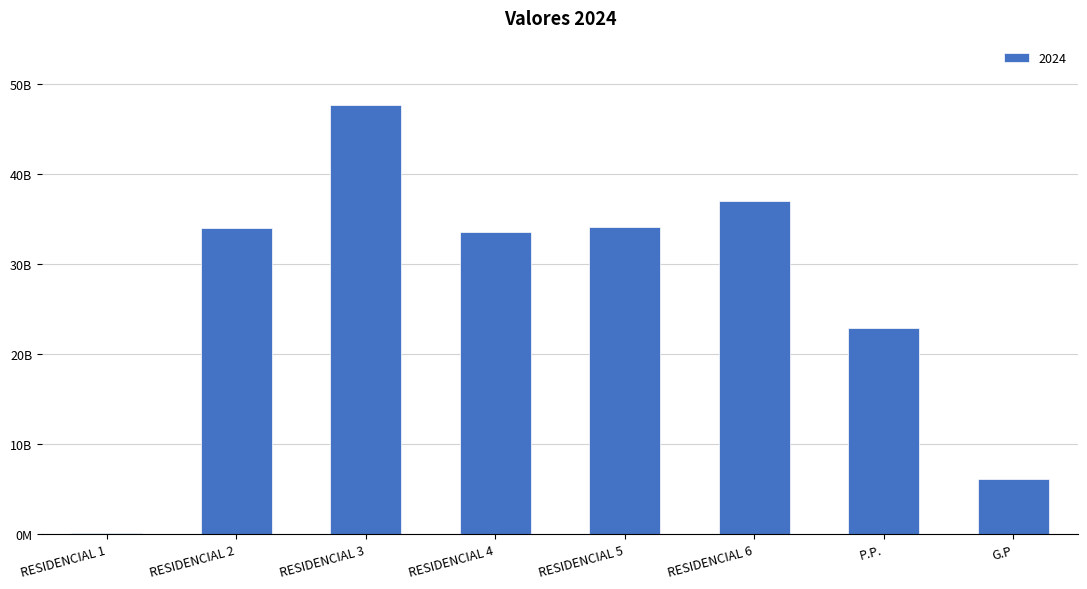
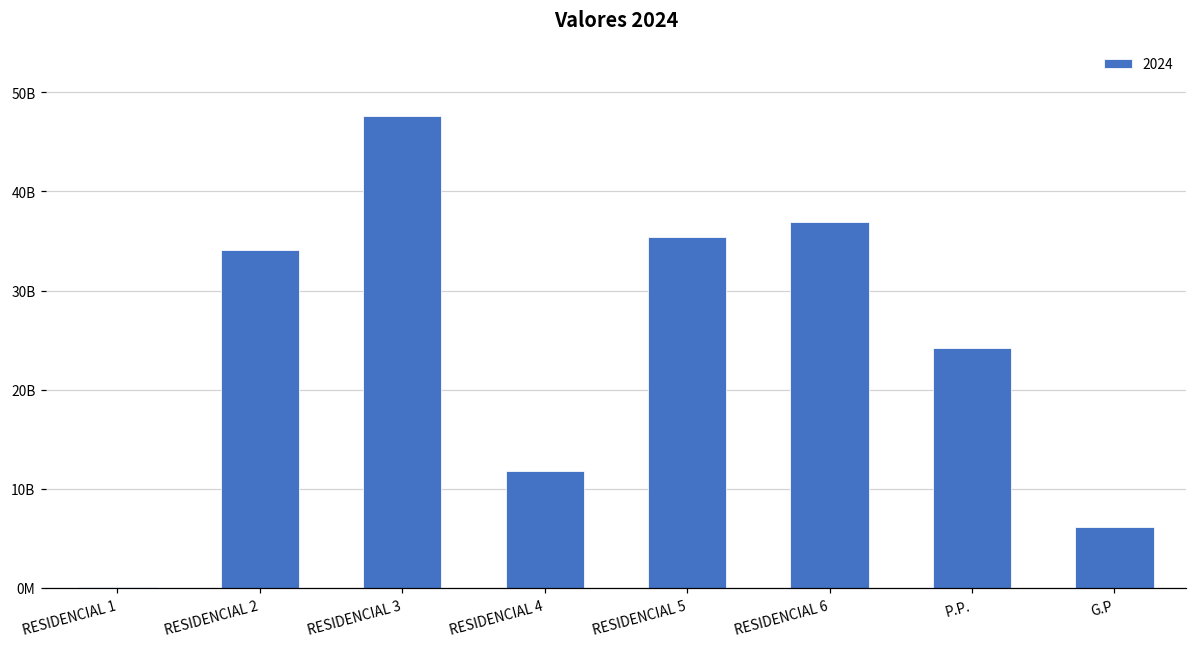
RESIDENCIAL 4: 34000000000 -> 12000000000
RESIDENCIAL 5: 34000000000 -> 35000000000
P.P.: 23000000000 -> 24000000000
